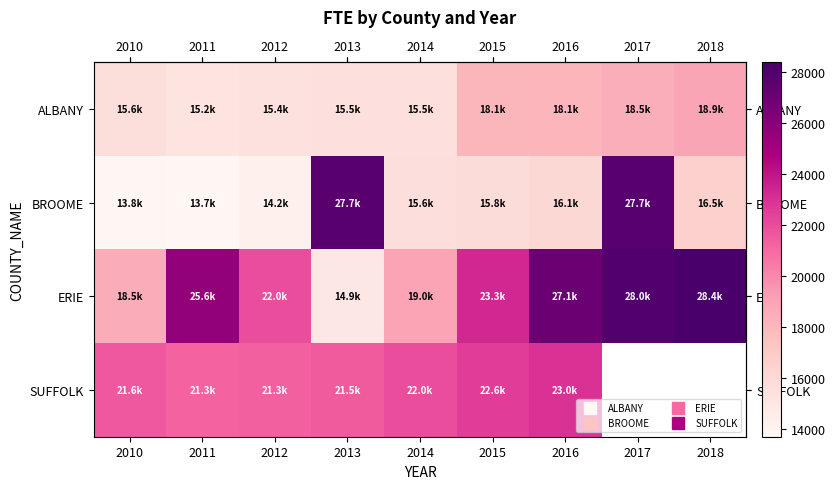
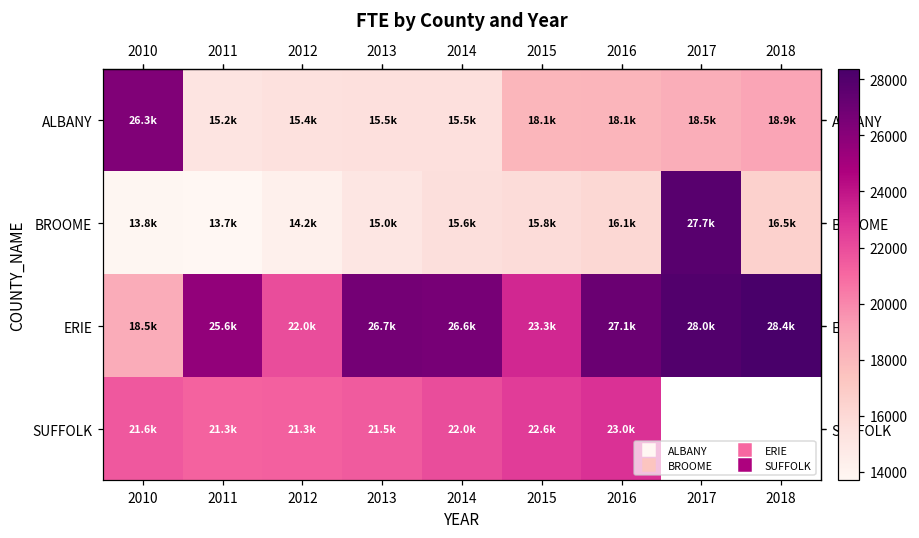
ALBANY, 2010: 15.6k -> 26.3k
BROOME, 2013: 27.7k -> 15.0k
ERIE, 2013: 14.9k -> 26.7k
ERIE, 2014: 19.0k -> 26.6k
